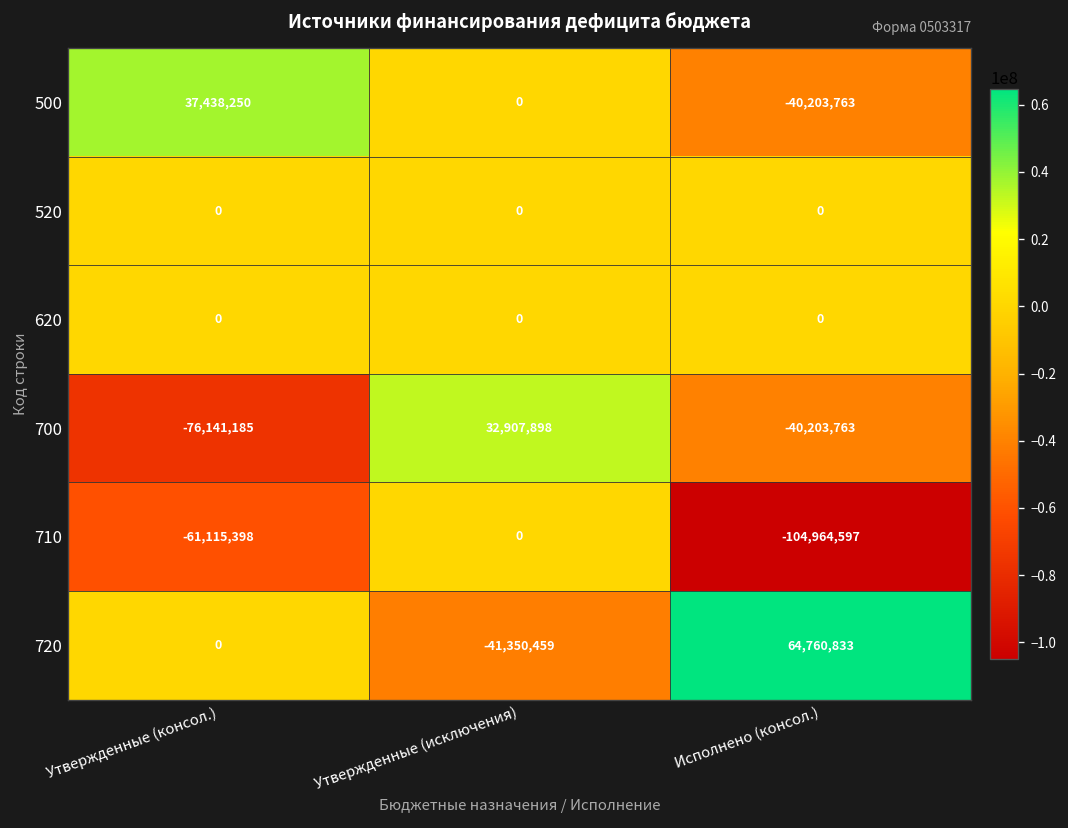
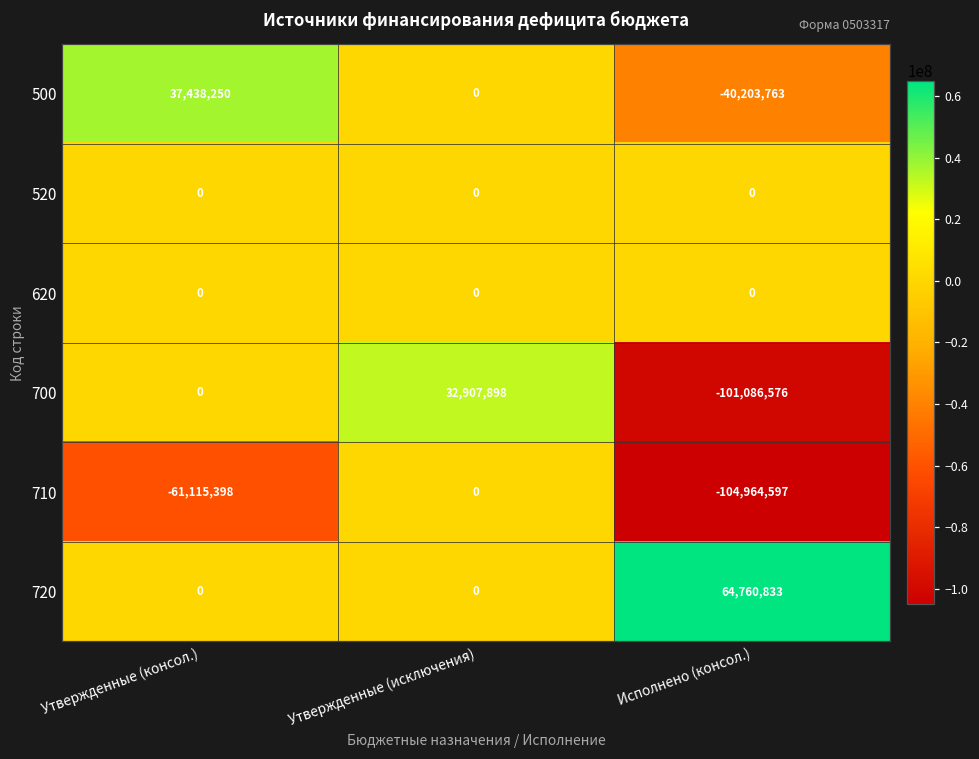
700, Утвержденные (консол.): -76,141,185 -> 0
700, Исполнено (консол.): -40,203,763 -> -101,086,576
720, Утвержденные (исключения): -41,350,459 -> 0
